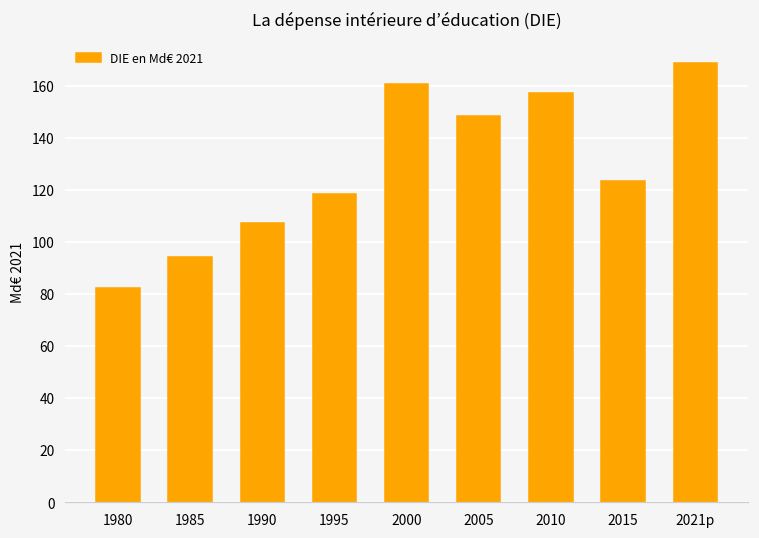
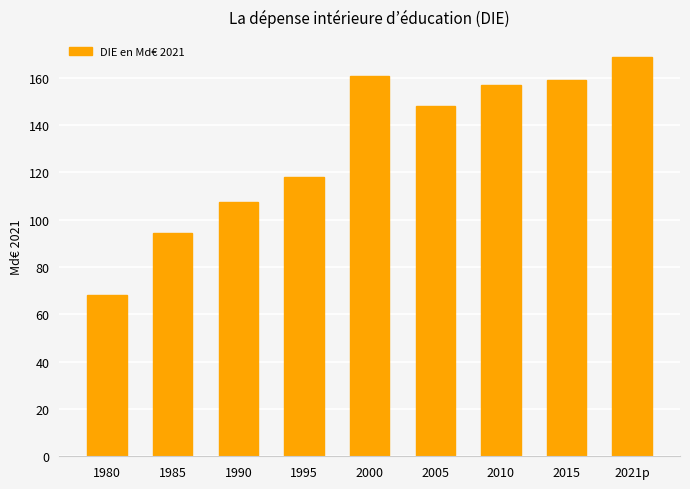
1980: 82 -> 68
2015: 123 -> 159
